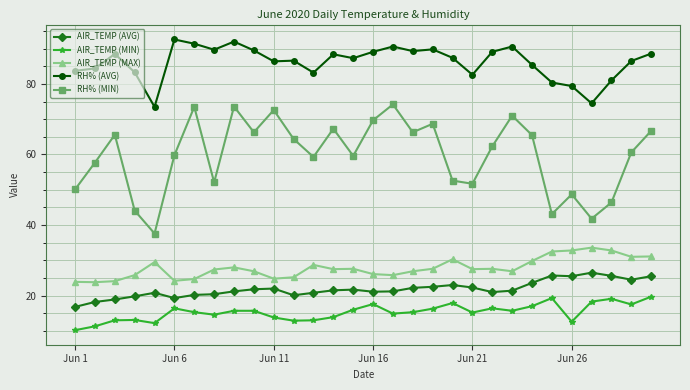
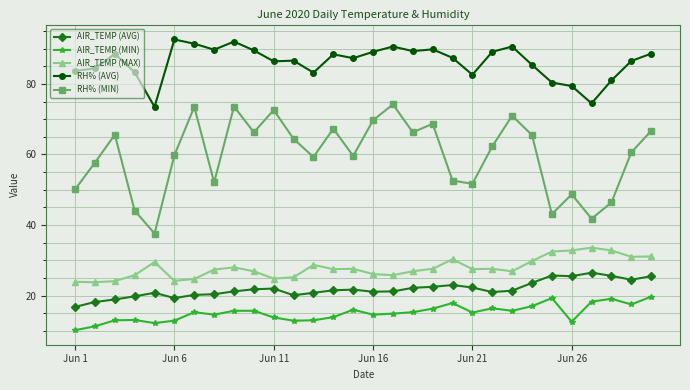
AIR_TEMP (MIN), Jun 6: 16 -> 13
AIR_TEMP (MIN), Jun 16: 18 -> 15
